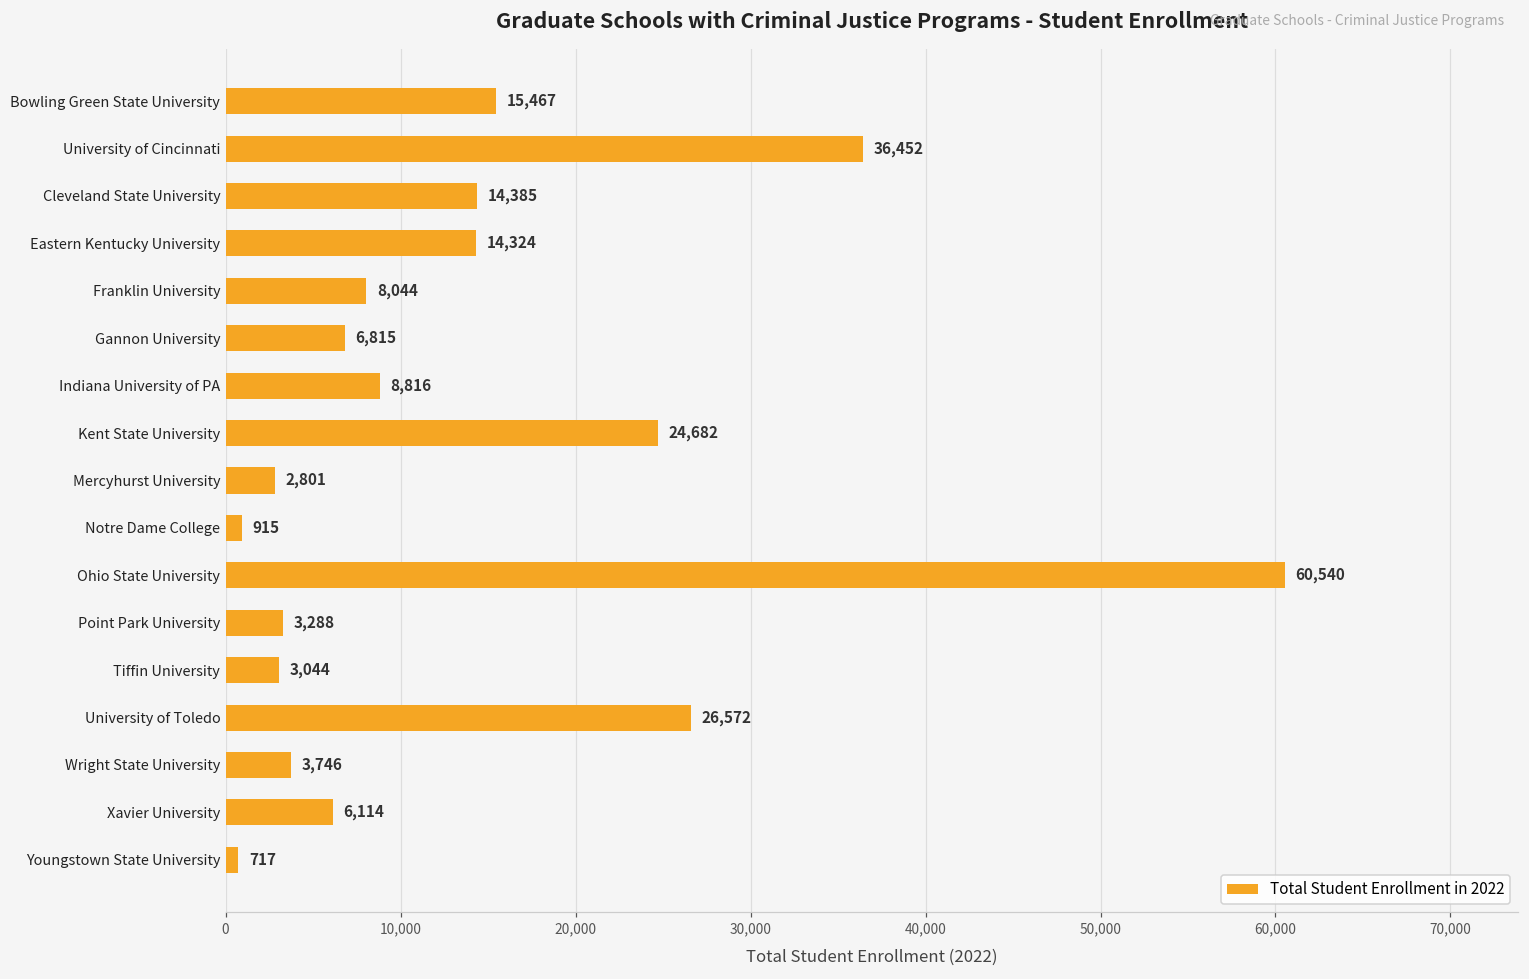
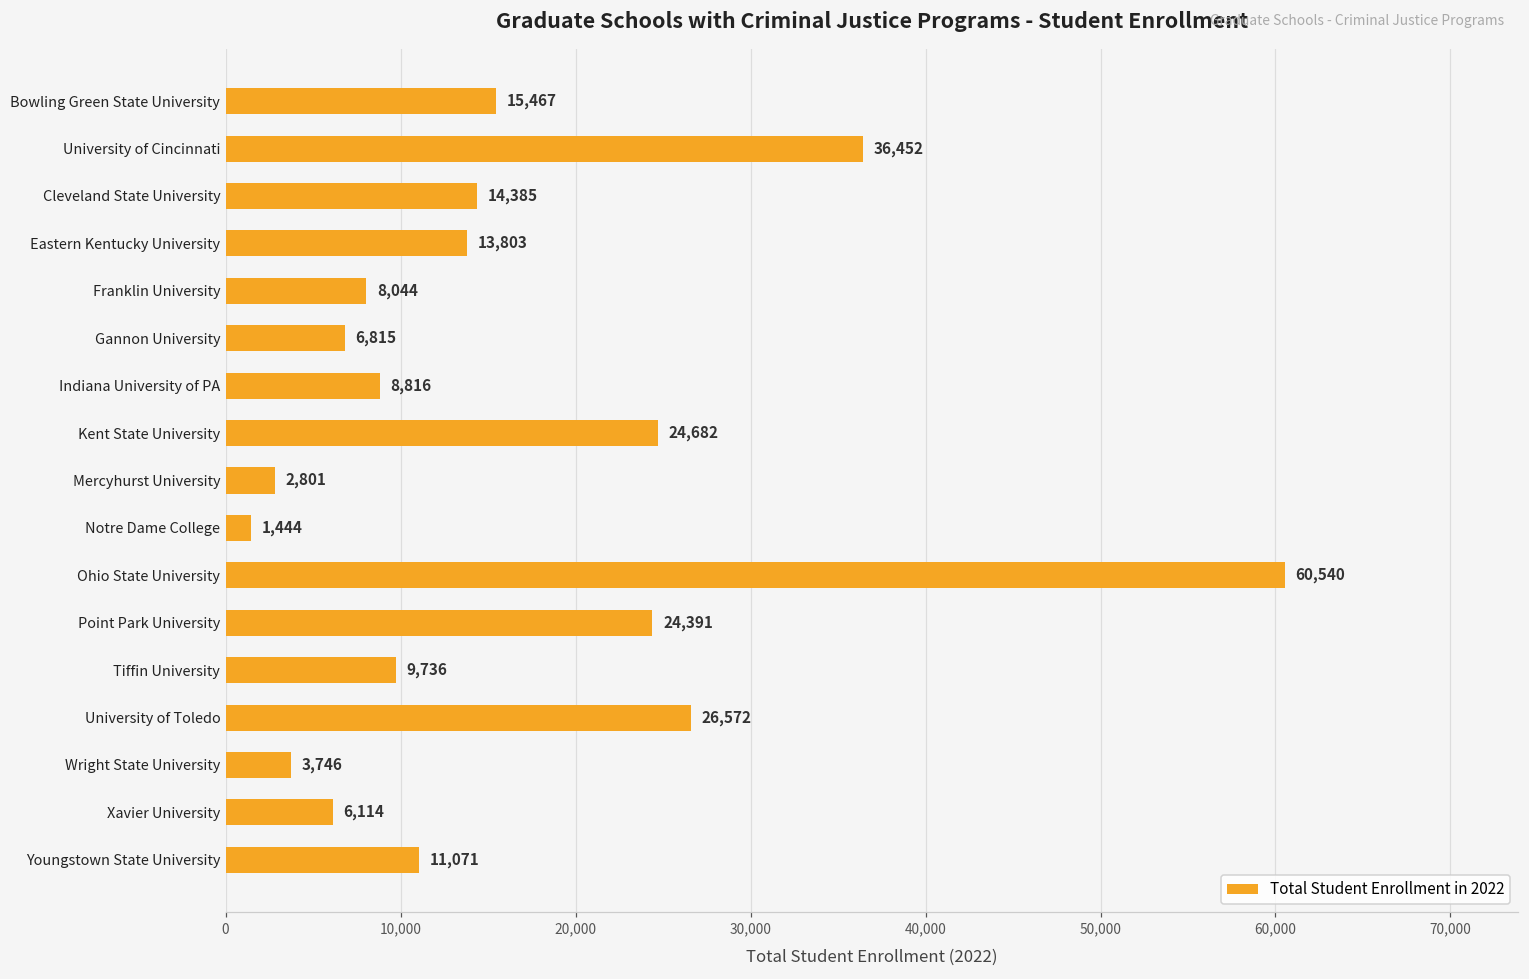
Eastern Kentucky University: 14,324 -> 13,803
Notre Dame College: 915 -> 1,444
Point Park University: 3,288 -> 24,391
Tiffin University: 3,044 -> 9,736
Youngstown State University: 717 -> 11,071
